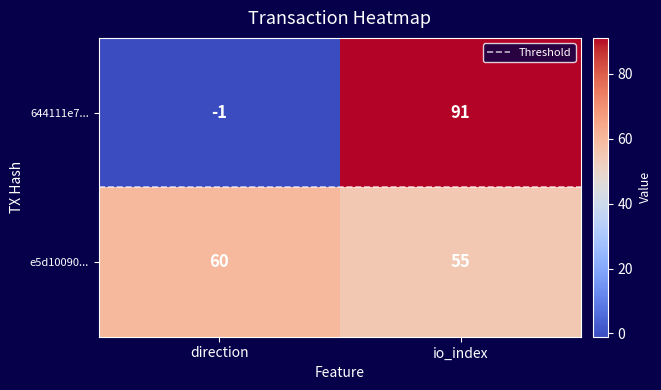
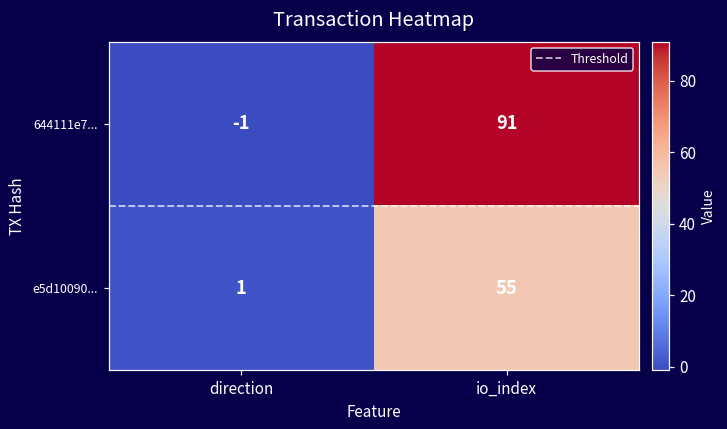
e5d10090..., direction: 60 -> 1
